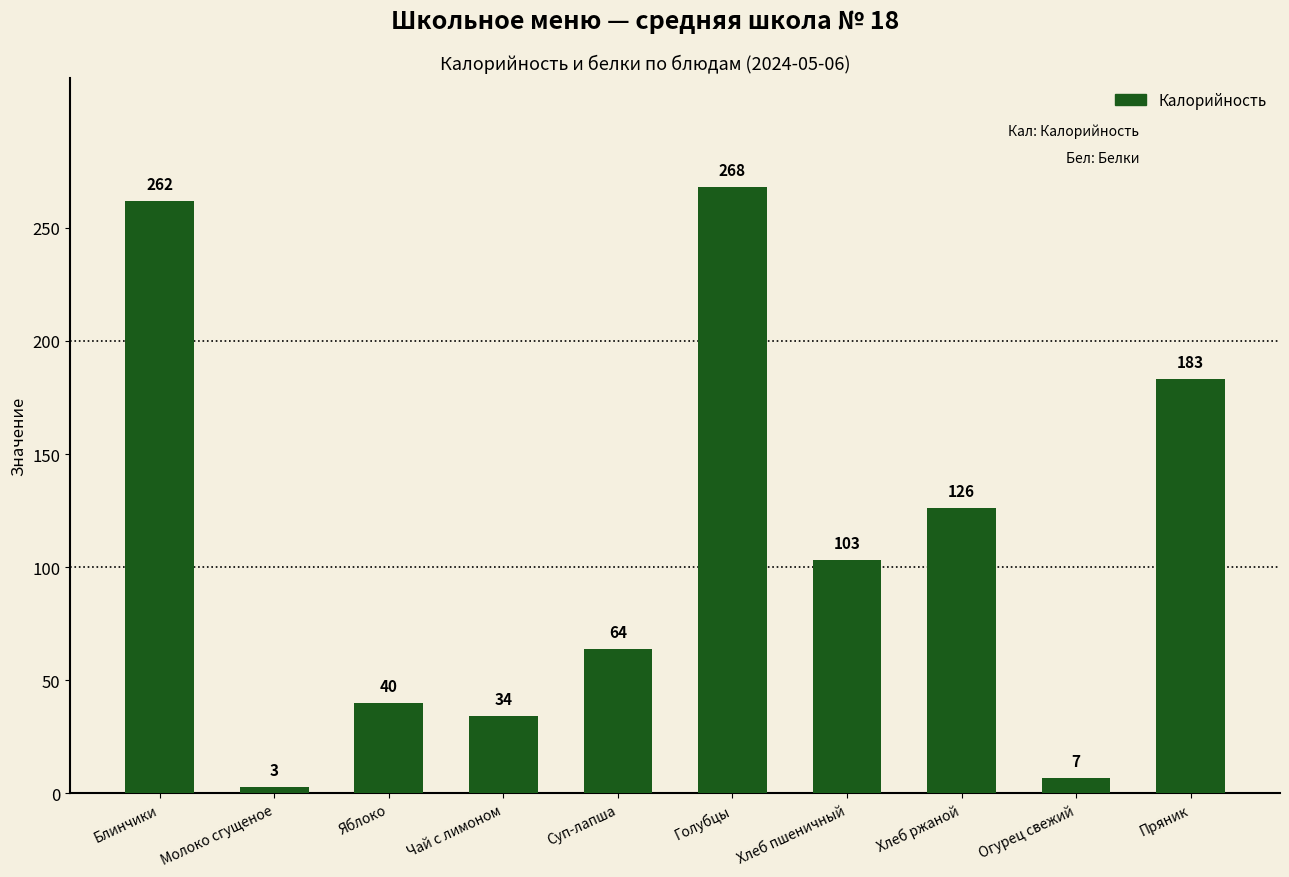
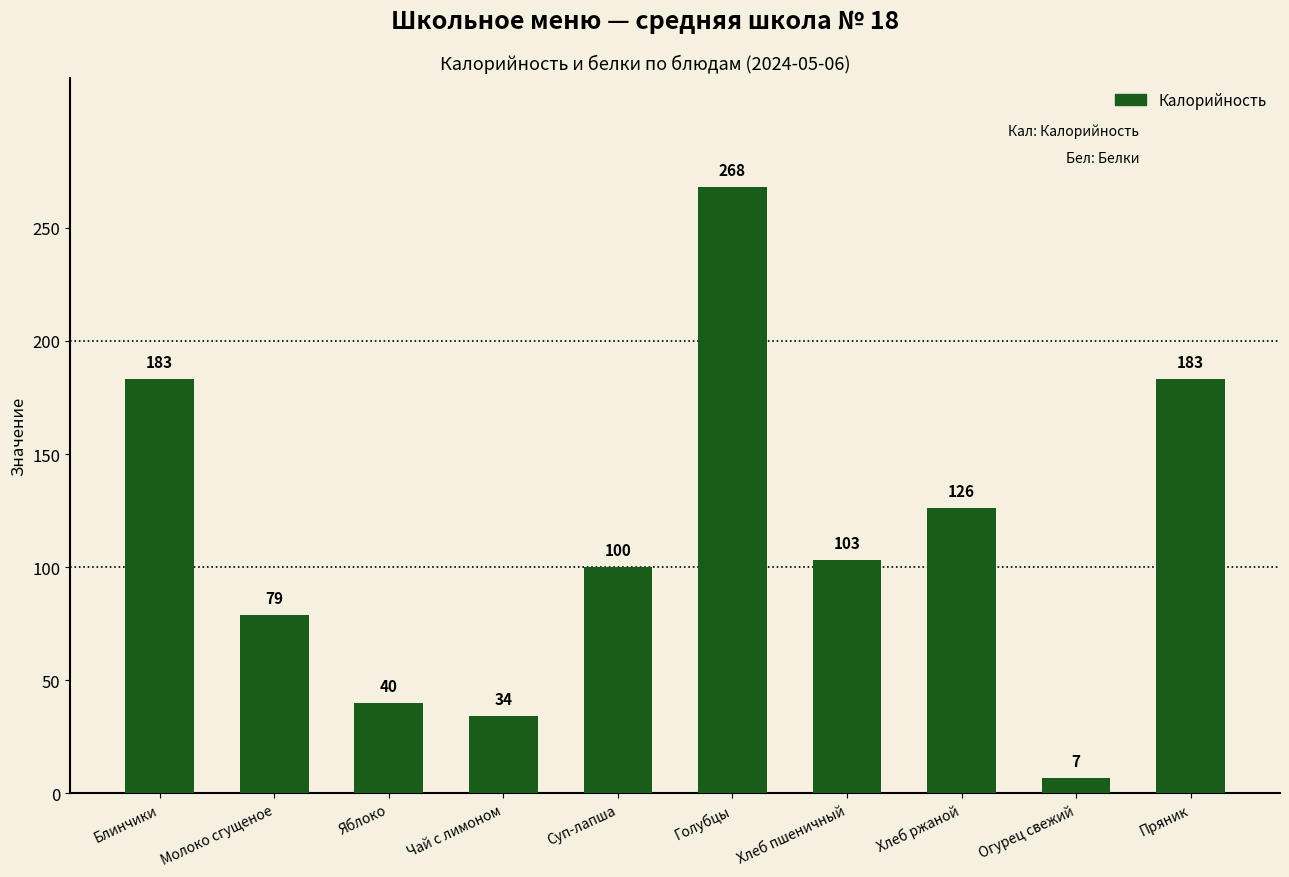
Блинчики: 262 -> 183
Молоко сгущеное: 3 -> 79
Суп-лапша: 64 -> 100
